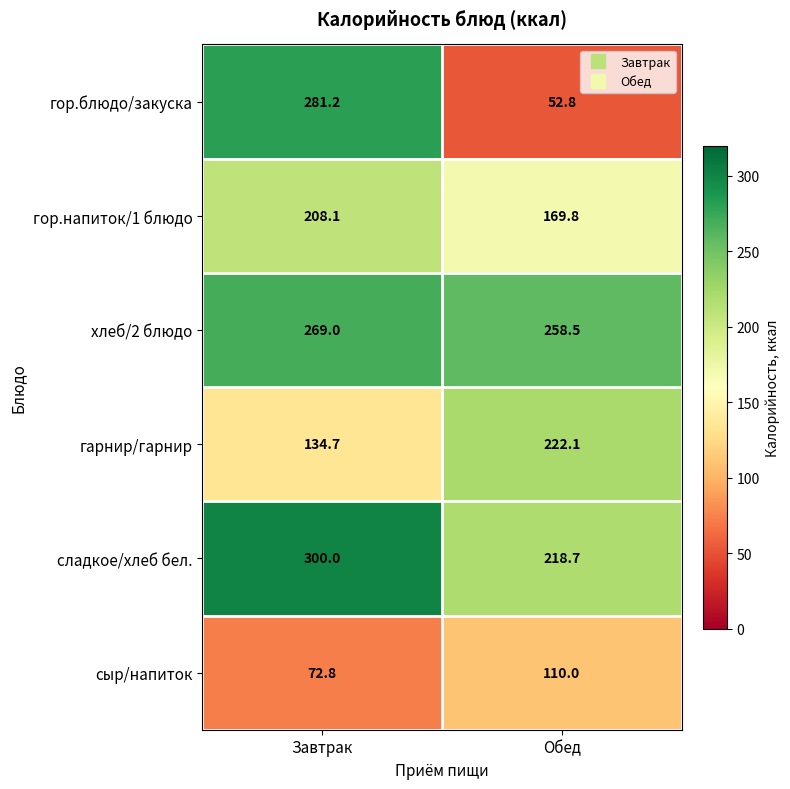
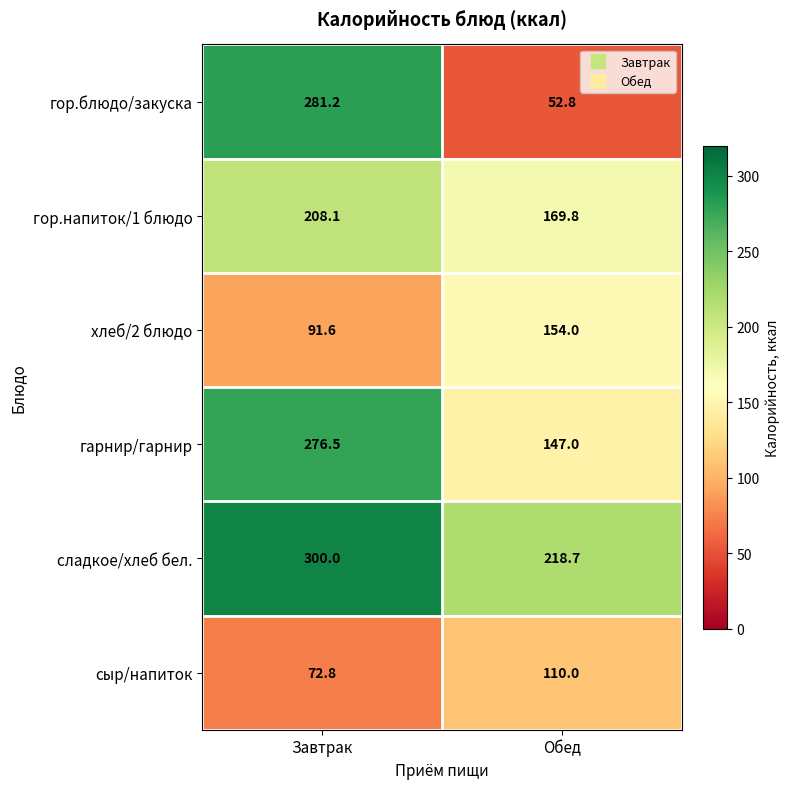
хлеб/2 блюдо, Завтрак: 269.0 -> 91.6
хлеб/2 блюдо, Обед: 258.5 -> 154.0
гарнир/гарнир, Завтрак: 134.7 -> 276.5
гарнир/гарнир, Обед: 222.1 -> 147.0
